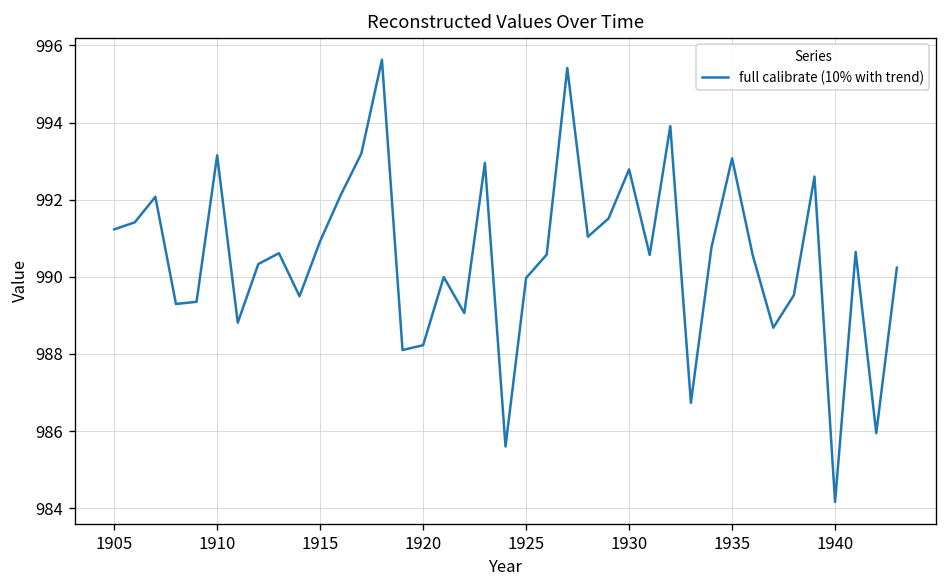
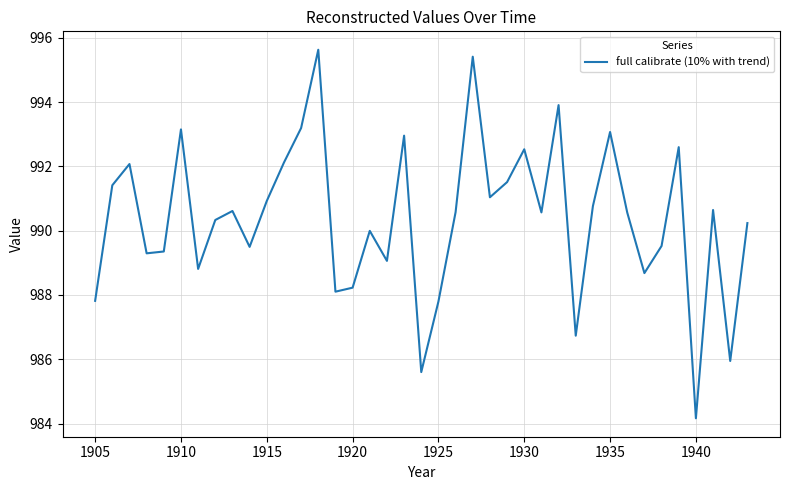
1905: 991.2 -> 987.8
1925: 990.0 -> 987.8
1930: 992.8 -> 992.5
